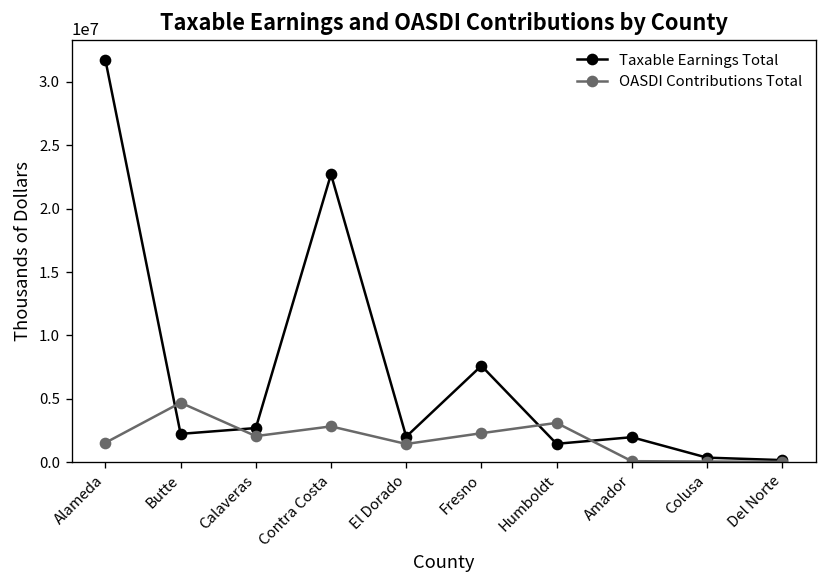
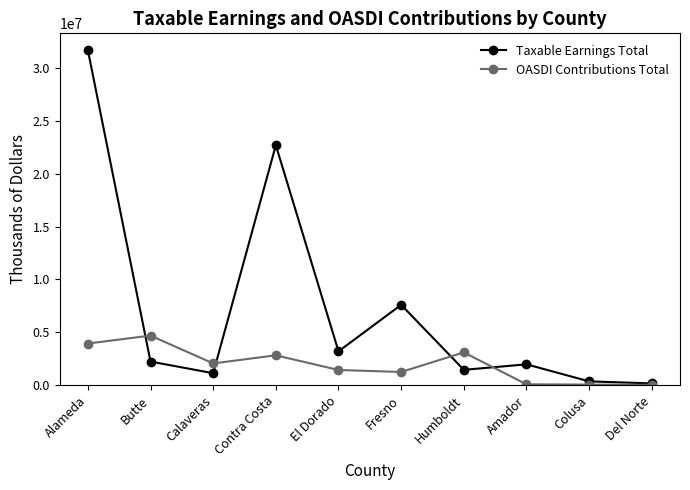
OASDI Contributions Total, Alameda: 1500000 -> 3900000
Taxable Earnings Total, Calaveras: 2700000 -> 1100000
Taxable Earnings Total, El Dorado: 2000000 -> 3200000
OASDI Contributions Total, Fresno: 2300000 -> 1200000
